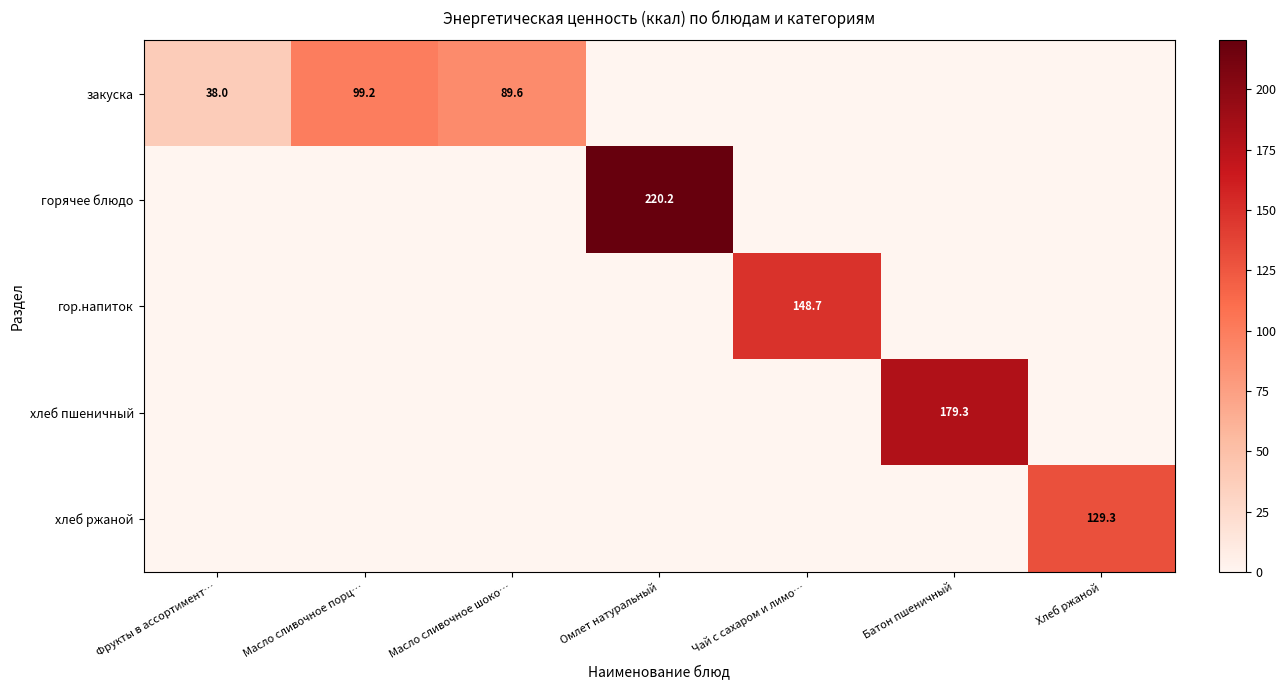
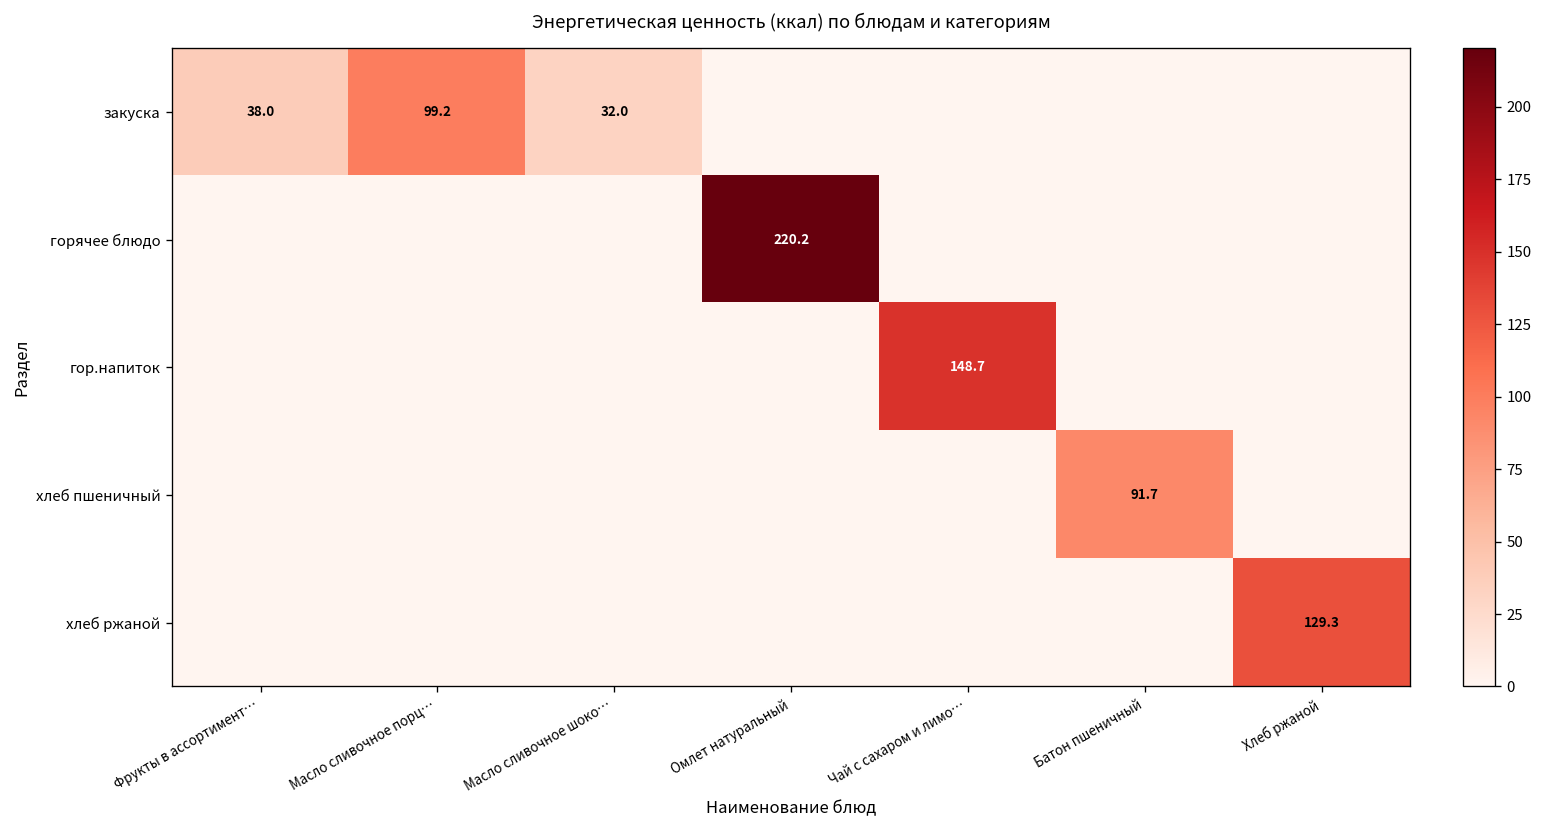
закуска, Масло сливочное шоко…: 89.6 -> 32.0
хлеб пшеничный, Батон пшеничный: 179.3 -> 91.7
